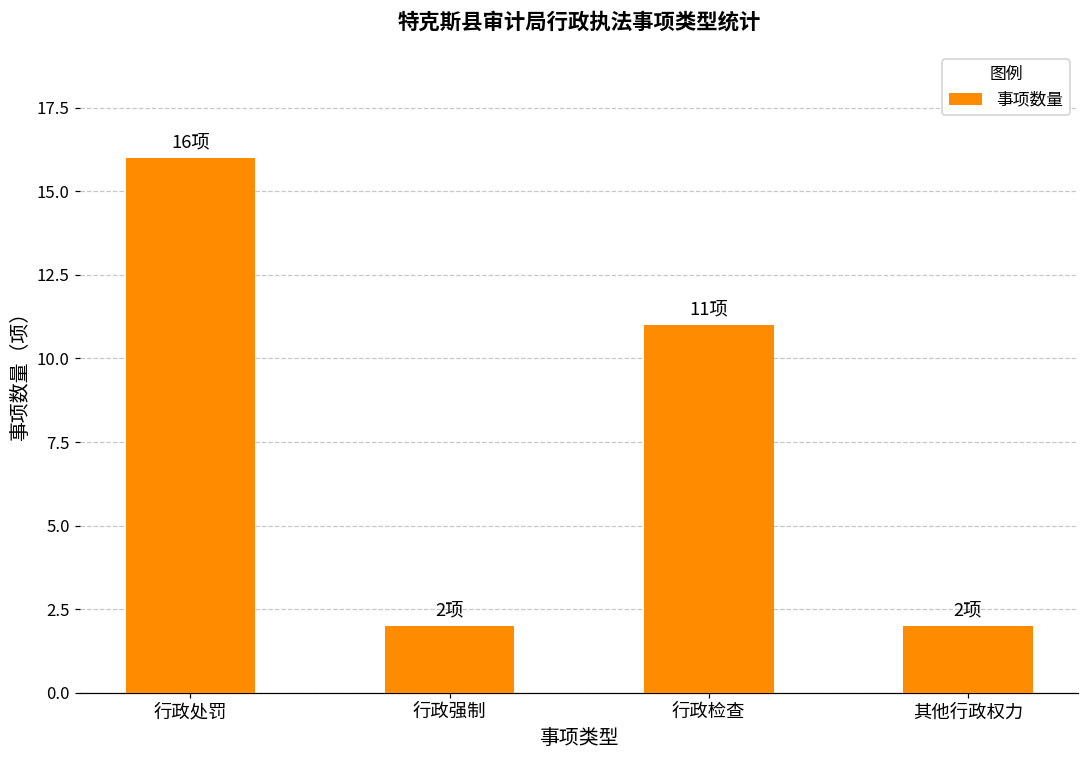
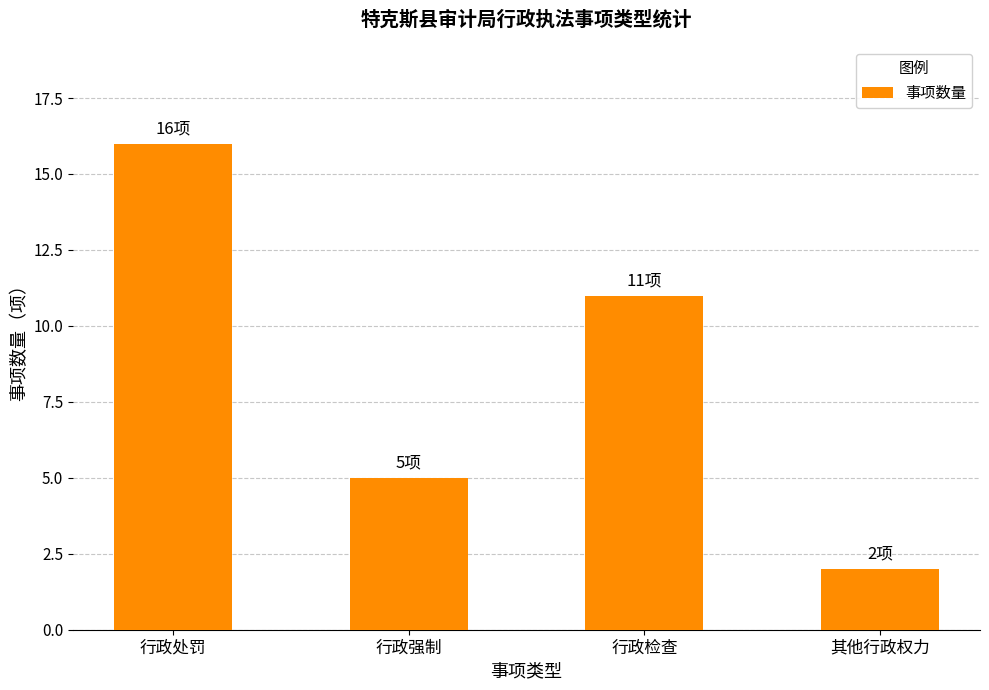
行政强制: 2项 -> 5项
